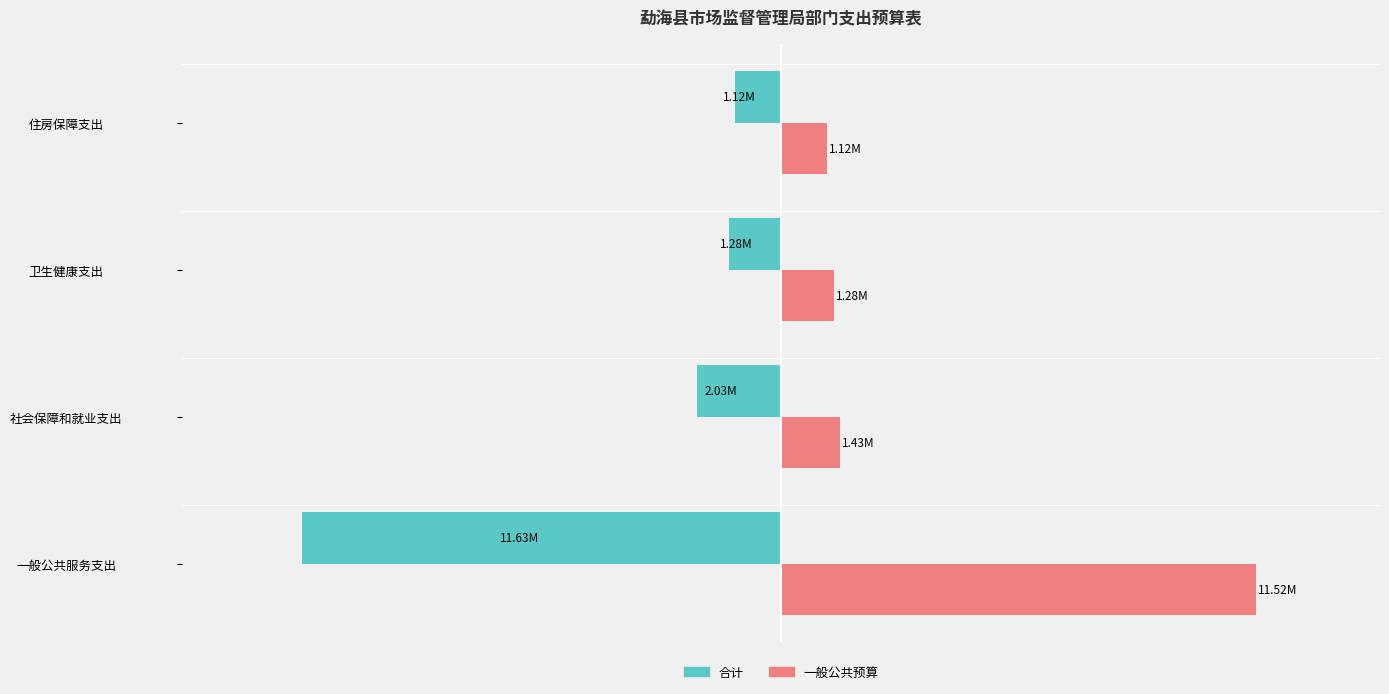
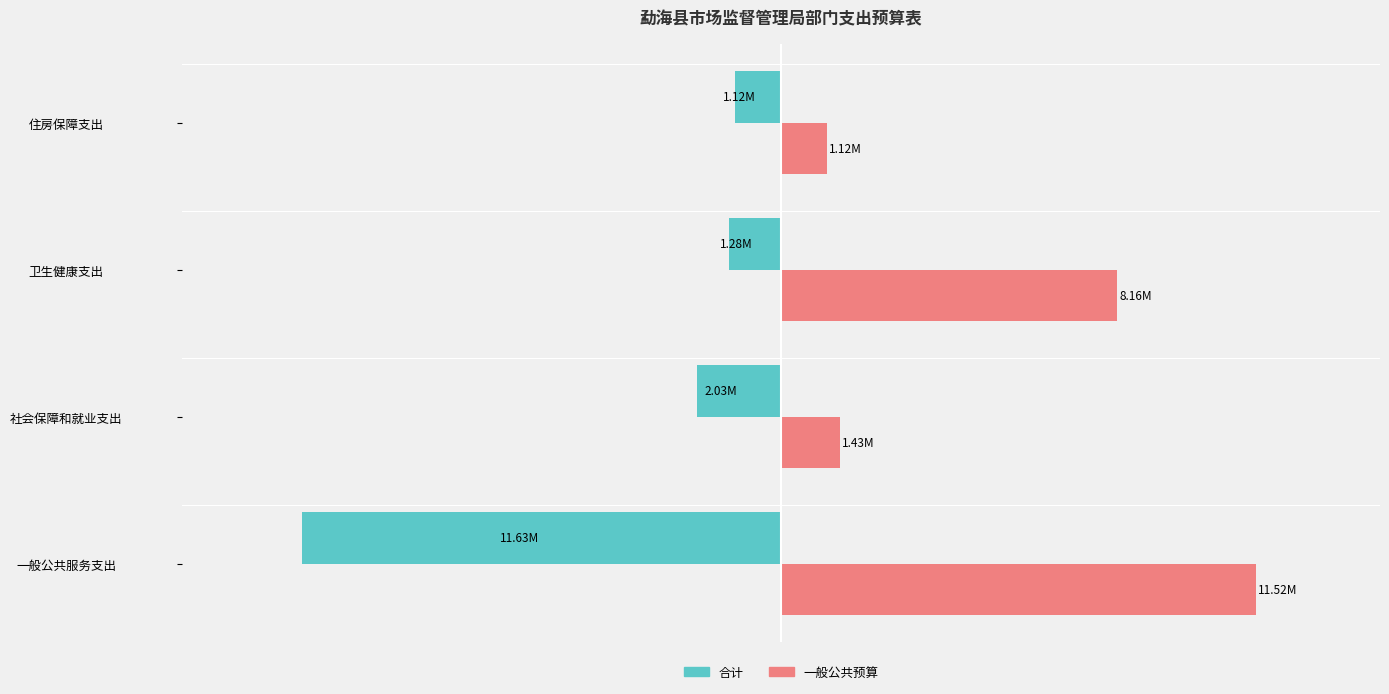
一般公共预算, 卫生健康支出: 1.28M -> 8.16M
